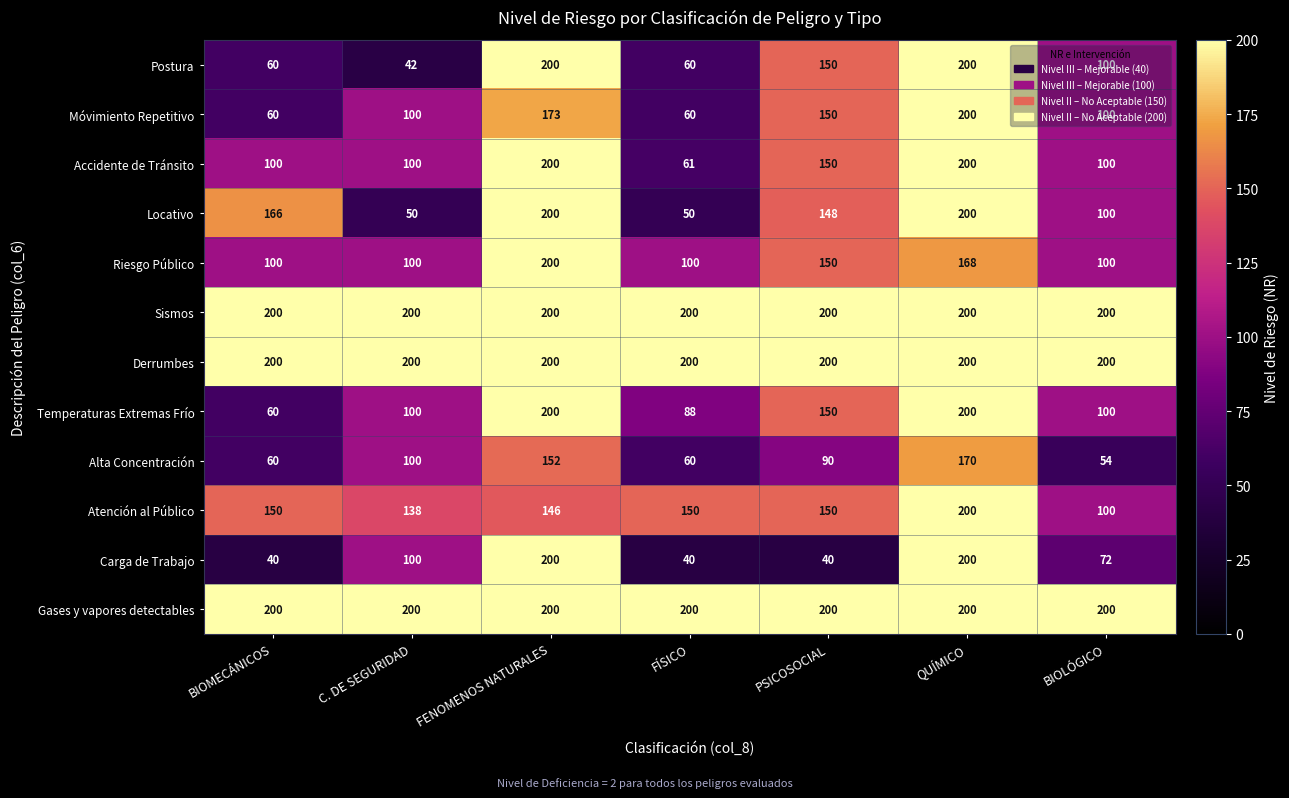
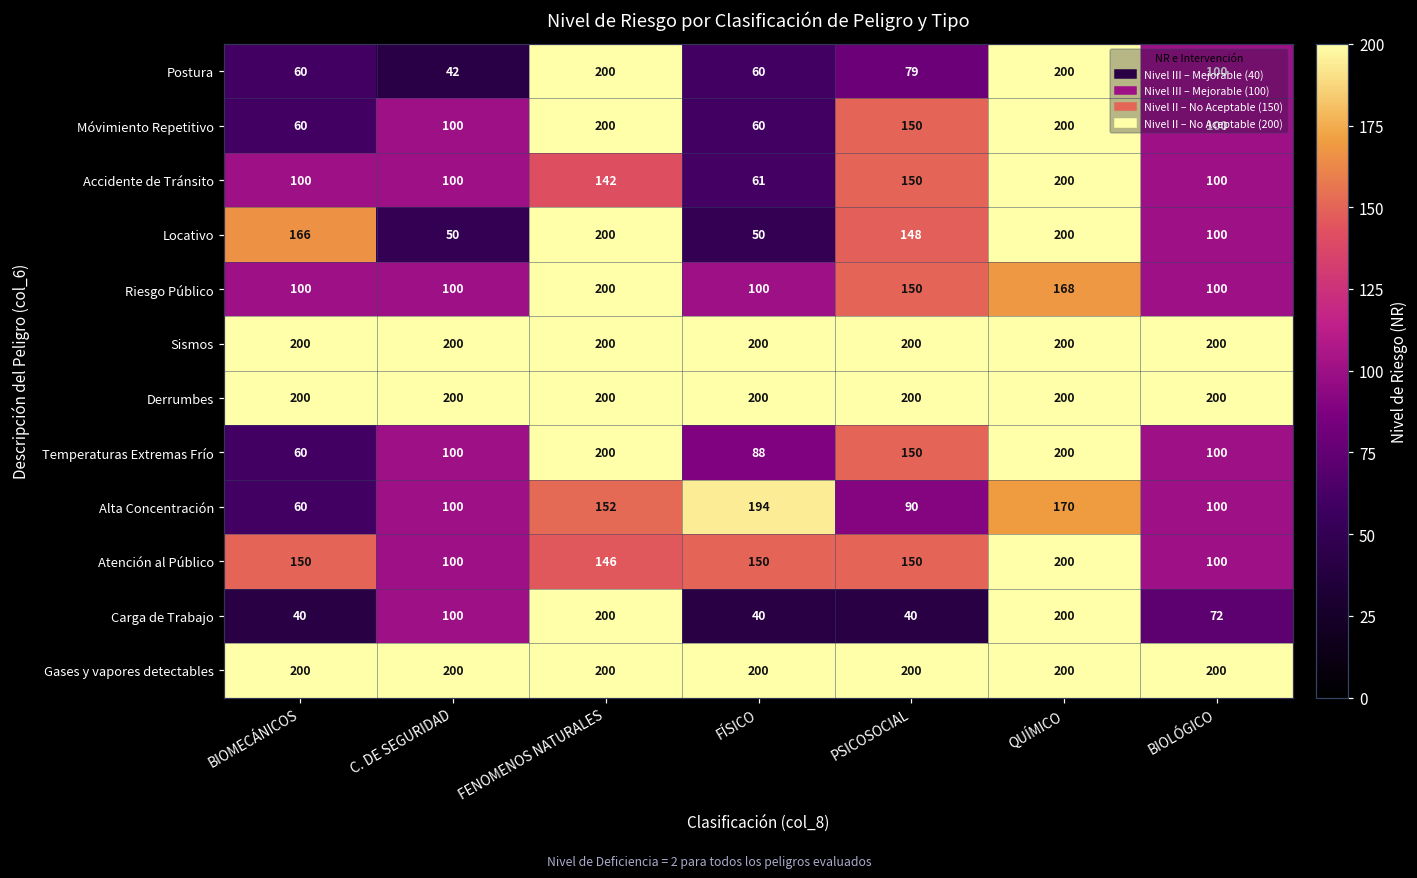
Postura, PSICOSOCIAL: 150 -> 79
Móvimiento Repetitivo, FENOMENOS NATURALES: 173 -> 200
Accidente de Tránsito, FENOMENOS NATURALES: 200 -> 142
Alta Concentración, FÍSICO: 60 -> 194
Alta Concentración, BIOLÓGICO: 54 -> 100
Atención al Público, C. DE SEGURIDAD: 138 -> 100
